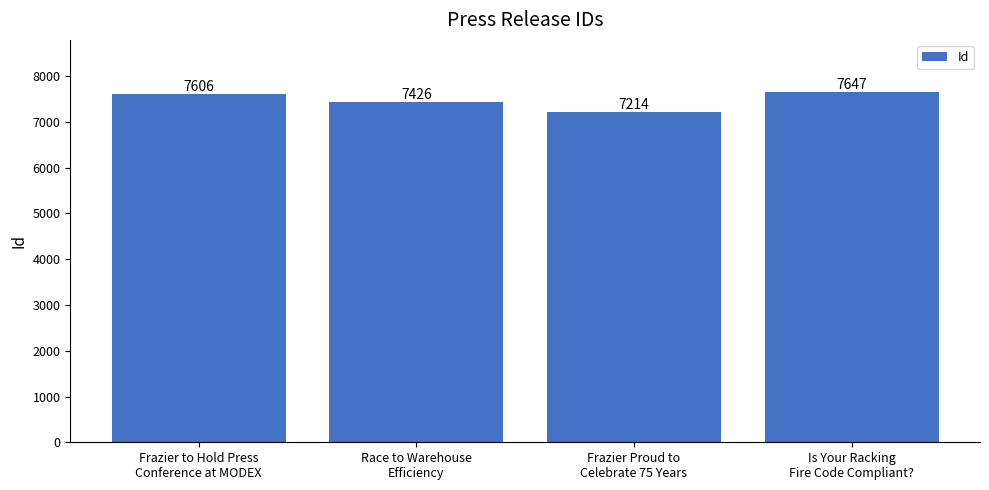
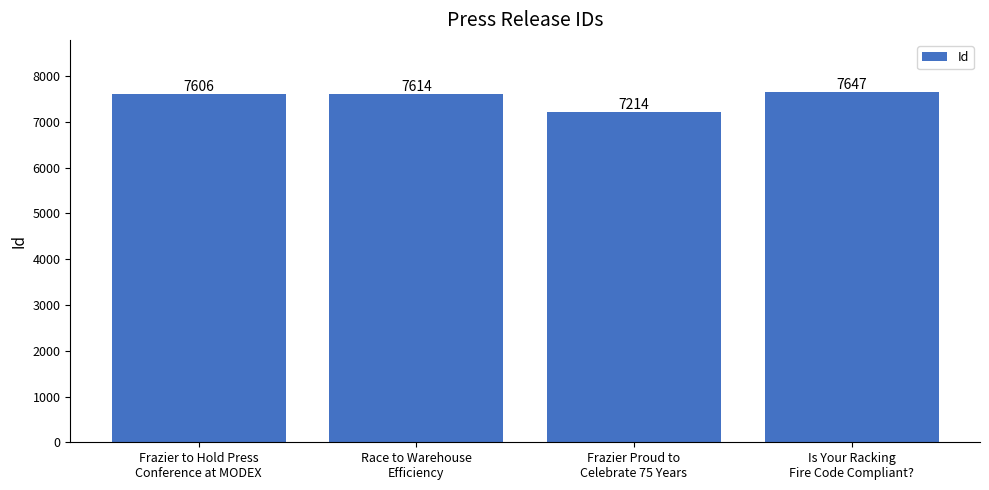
Race to Warehouse Efficiency: 7426 -> 7614
